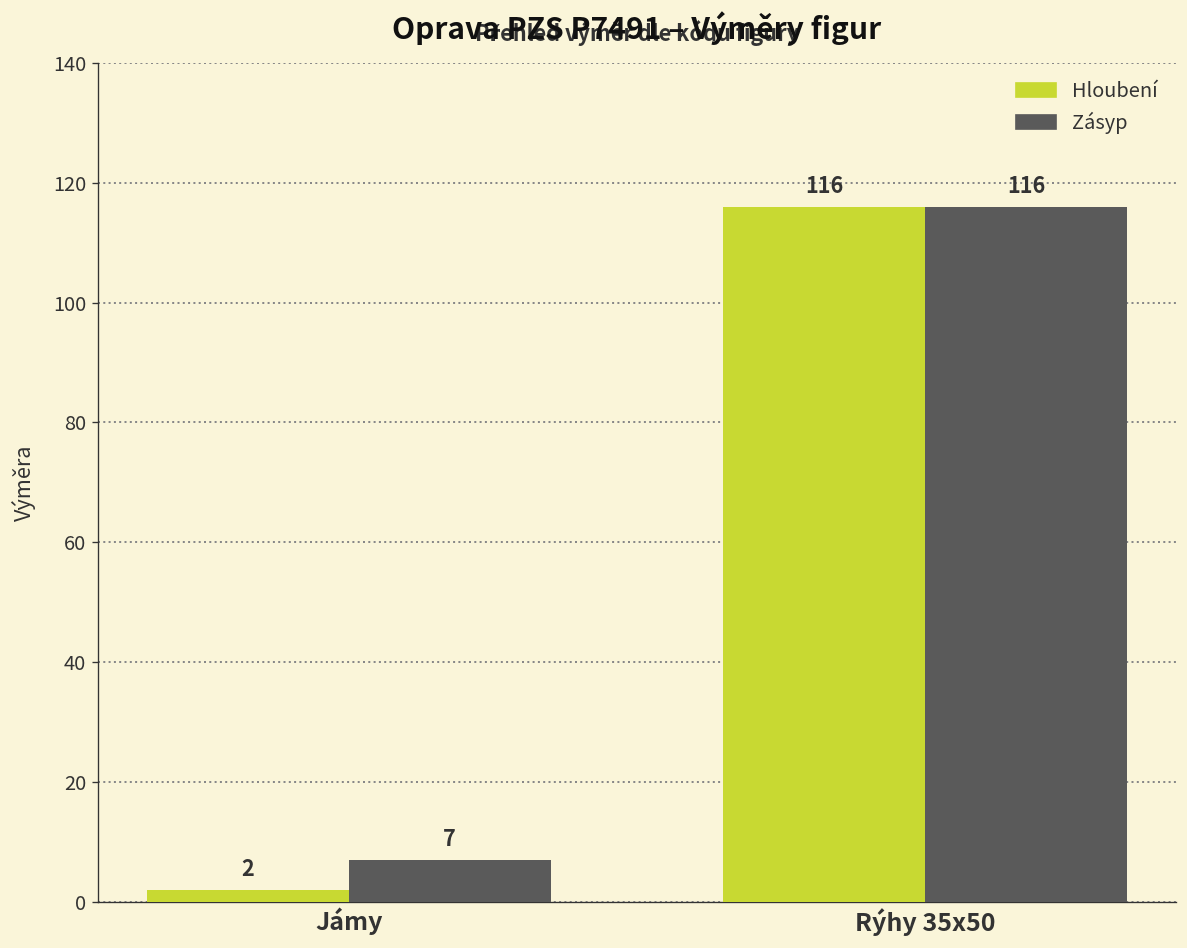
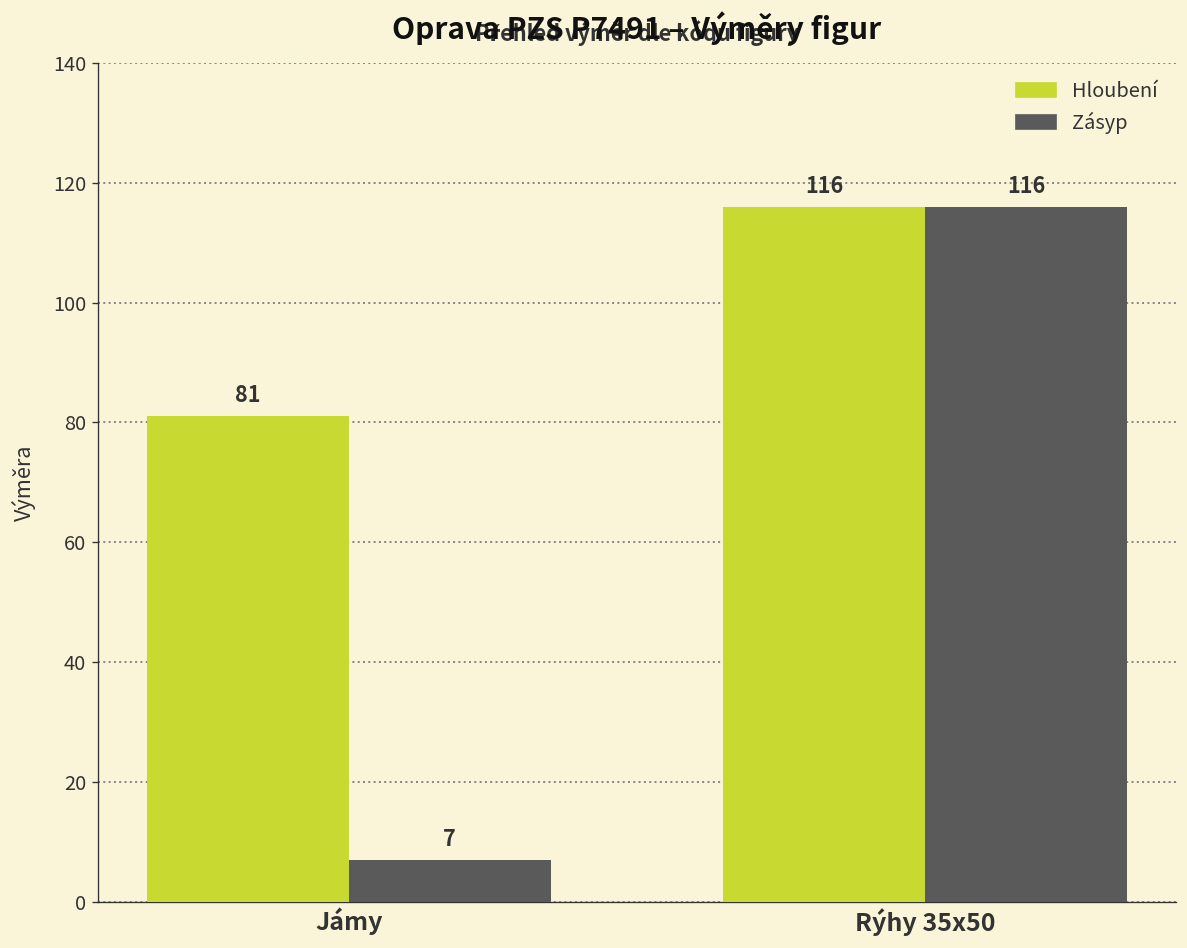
Hloubení, Jámy: 2 -> 81
